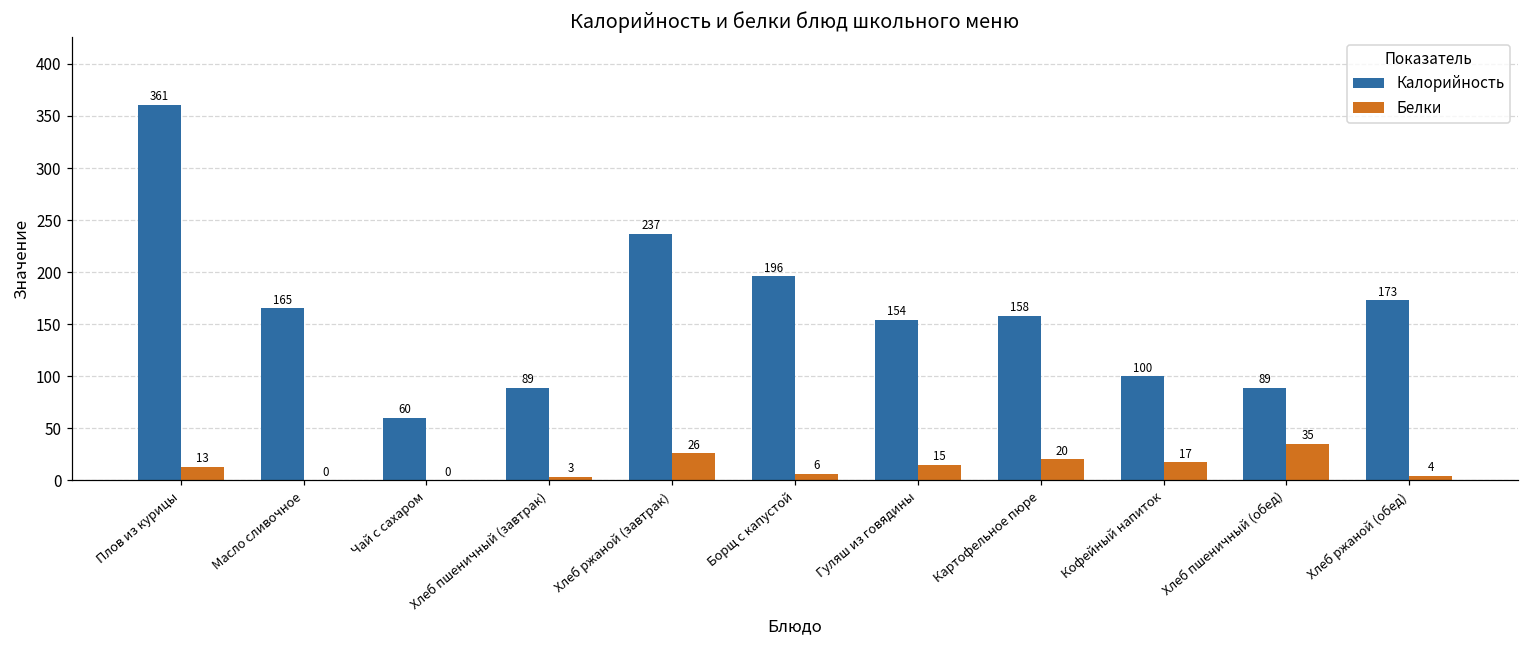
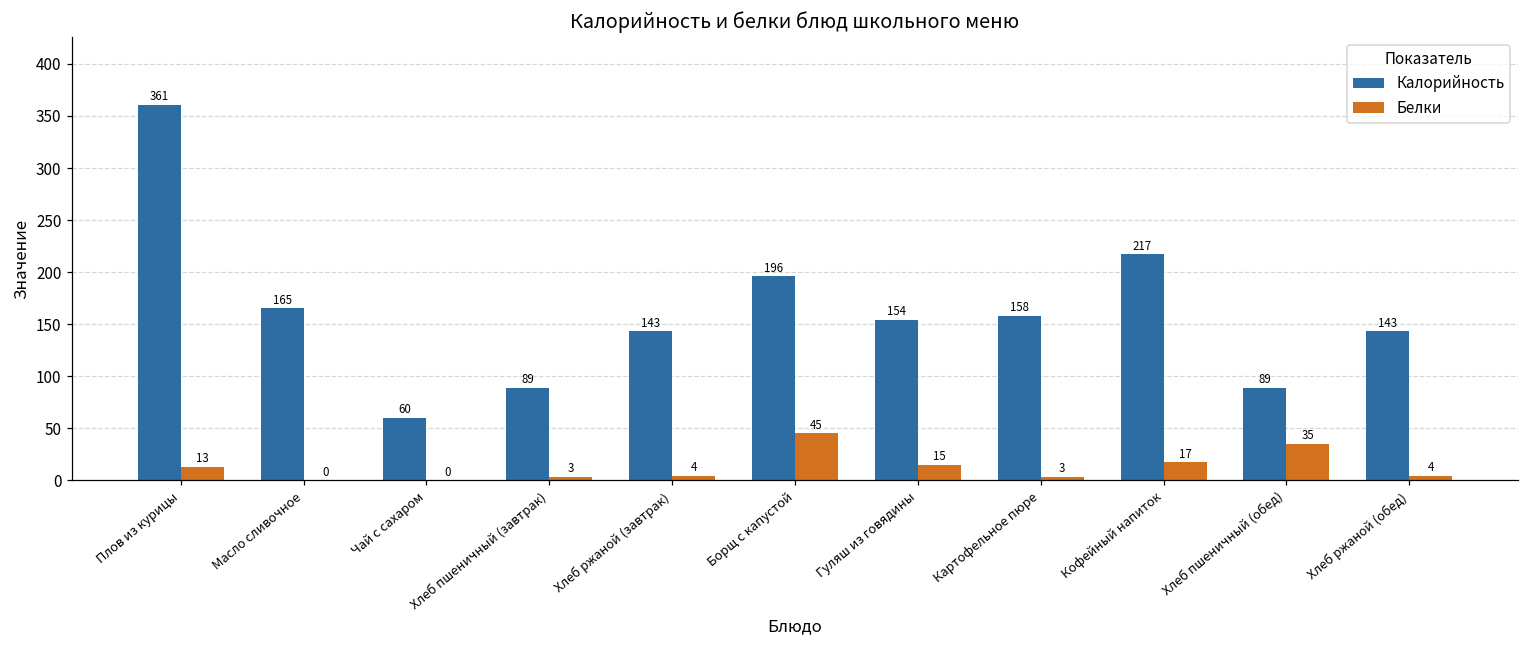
Калорийность, Хлеб ржаной (завтрак): 237 -> 143
Белки, Хлеб ржаной (завтрак): 26 -> 4
Белки, Борщ с капустой: 6 -> 45
Белки, Картофельное пюре: 20 -> 3
Калорийность, Кофейный напиток: 100 -> 217
Калорийность, Хлеб ржаной (обед): 173 -> 143
